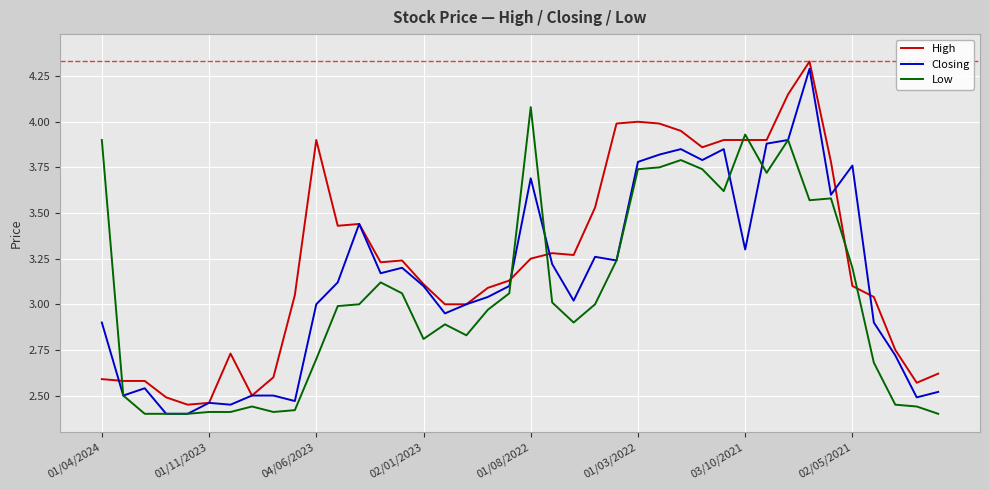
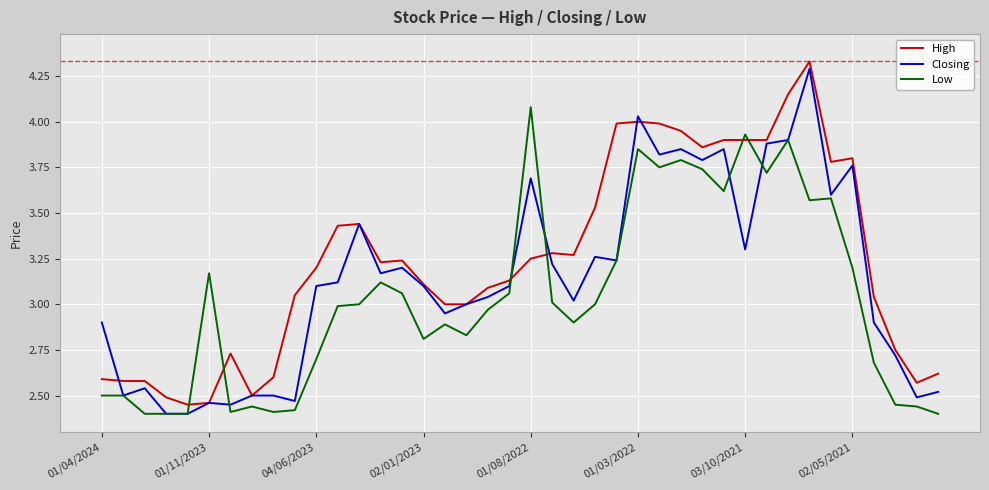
Low, 01/04/2024: 3.9 -> 2.5
Low, 01/11/2023: 2.41 -> 3.17
High, 04/06/2023: 3.9 -> 3.2
Closing, 04/06/2023: 3.0 -> 3.1
Closing, 01/03/2022: 3.78 -> 4.03
Low, 01/03/2022: 3.74 -> 3.85
High, 02/05/2021: 3.1 -> 3.8
